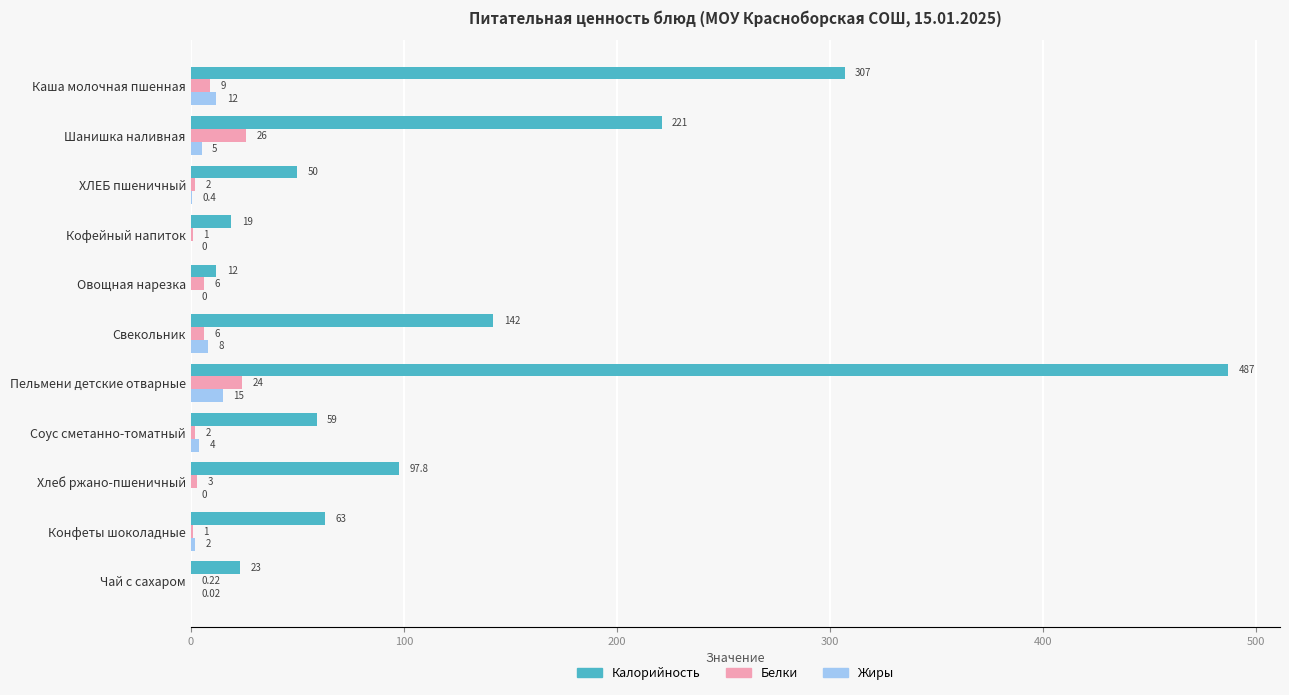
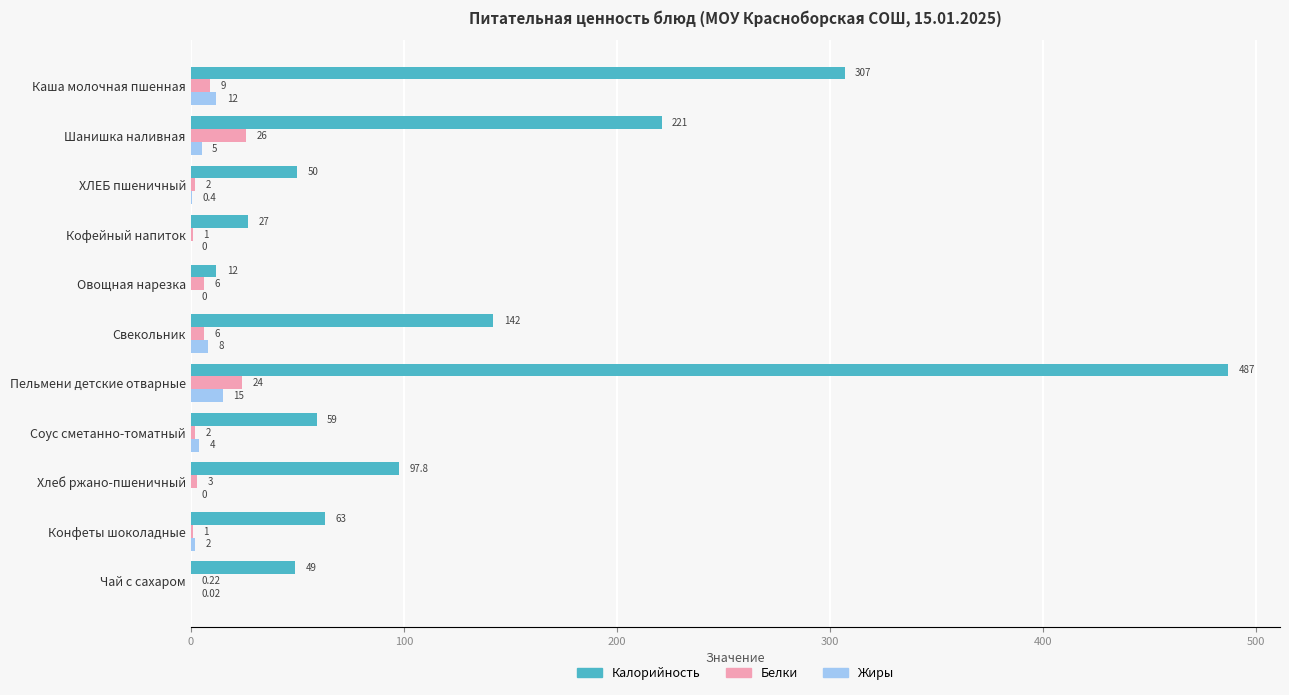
Калорийность, Кофейный напиток: 19 -> 27
Калорийность, Чай с сахаром: 23 -> 49
